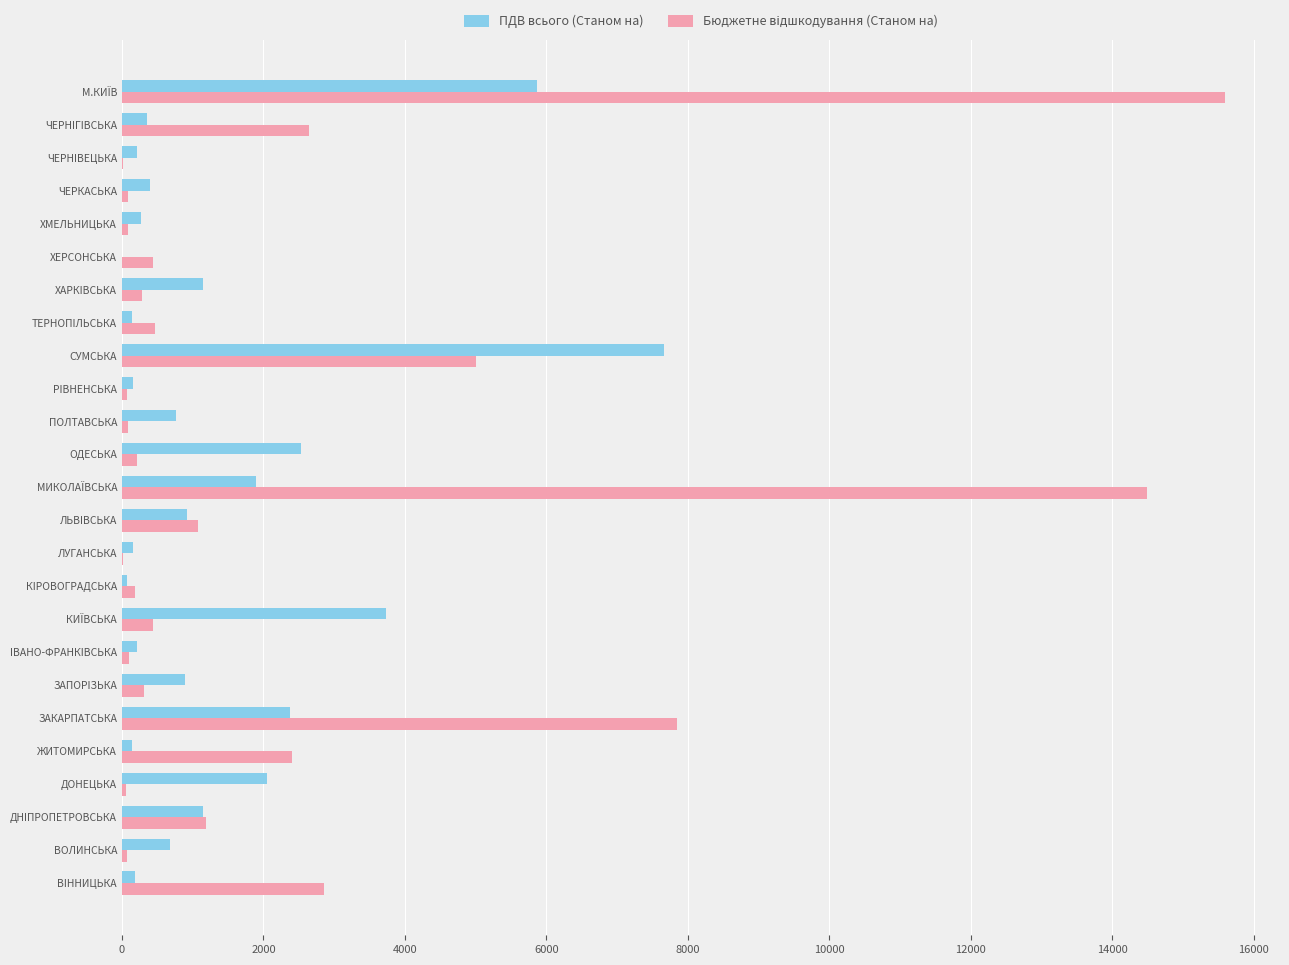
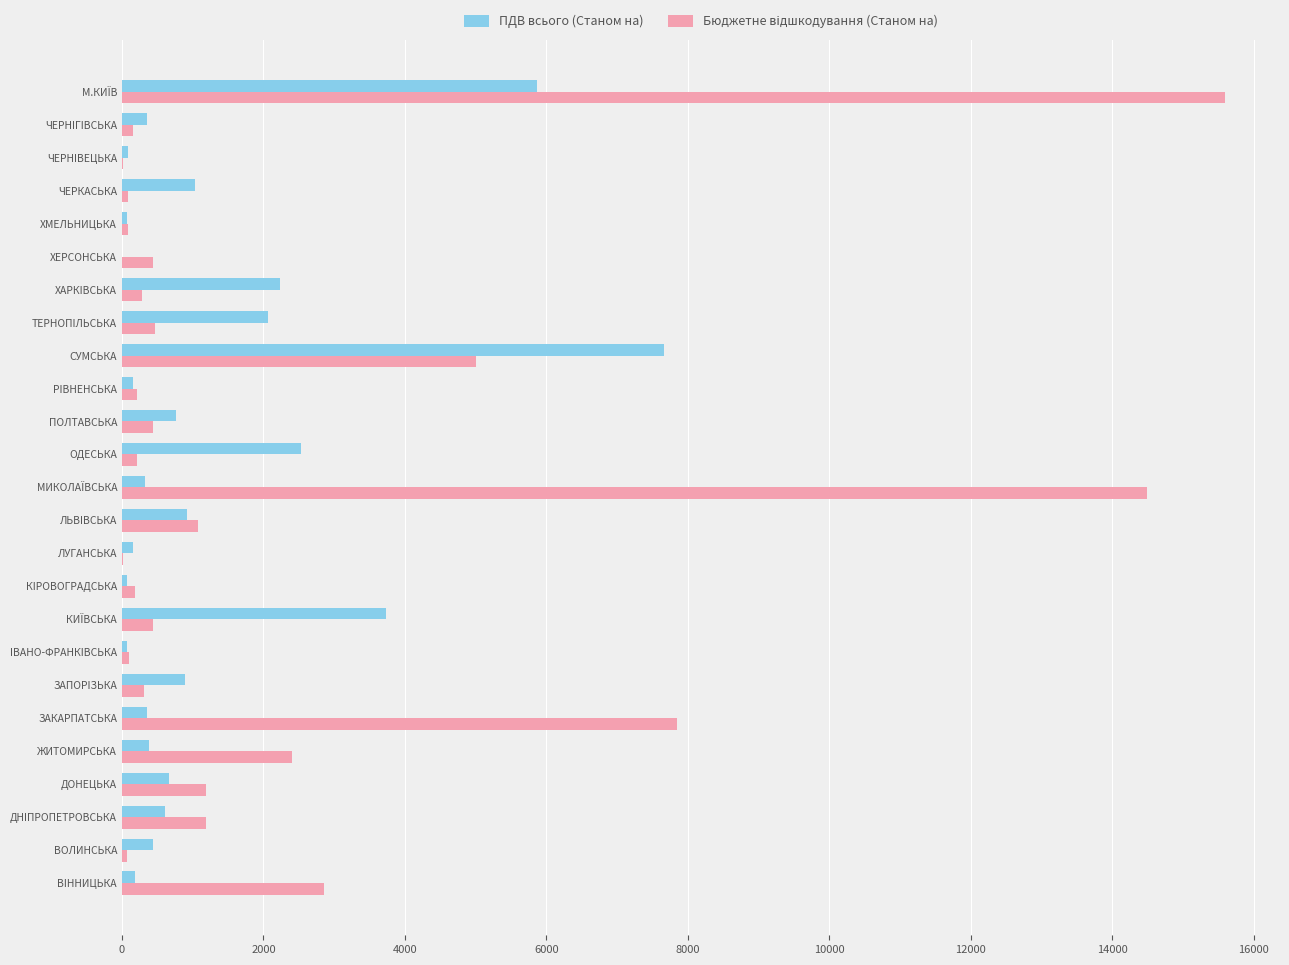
Бюджетне відшкодування (Станом на), ЧЕРНІГІВСЬКА: 2600 -> 200
ПДВ всього (Станом на), ЧЕРНІВЕЦЬКА: 200 -> 100
ПДВ всього (Станом на), ЧЕРКАСЬКА: 400 -> 1000
ПДВ всього (Станом на), ХМЕЛЬНИЦЬКА: 300 -> 100
ПДВ всього (Станом на), ХАРКІВСЬКА: 1100 -> 2200
ПДВ всього (Станом на), ТЕРНОПІЛЬСЬКА: 100 -> 2100
Бюджетне відшкодування (Станом на), РІВНЕНСЬКА: 100 -> 200
Бюджетне відшкодування (Станом на), ПОЛТАВСЬКА: 100 -> 400
ПДВ всього (Станом на), МИКОЛАЇВСЬКА: 1900 -> 300
ПДВ всього (Станом на), ІВАНО-ФРАНКІВСЬКА: 200 -> 100
ПДВ всього (Станом на), ЗАКАРПАТСЬКА: 2400 -> 400
ПДВ всього (Станом на), ЖИТОМИРСЬКА: 100 -> 400
ПДВ всього (Станом на), ДОНЕЦЬКА: 2100 -> 700
Бюджетне відшкодування (Станом на), ДОНЕЦЬКА: 100 -> 1200
ПДВ всього (Станом на), ДНІПРОПЕТРОВСЬКА: 1100 -> 600
ПДВ всього (Станом на), ВОЛИНСЬКА: 700 -> 400
